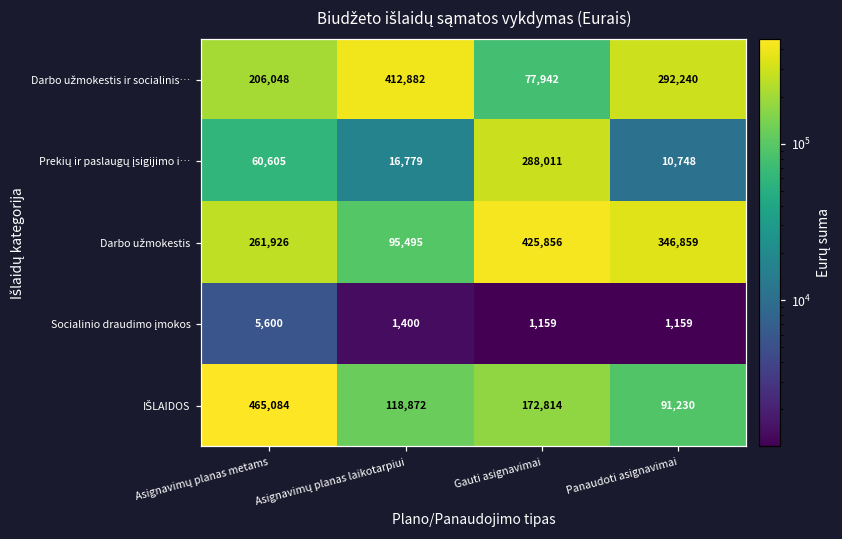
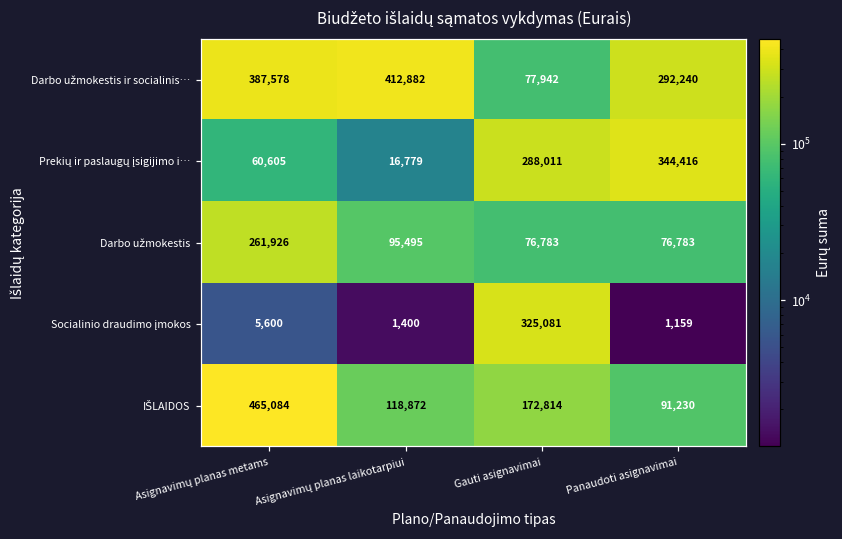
Darbo užmokestis ir socialinis…, Asignavimų planas metams: 206,048 -> 387,578
Prekių ir paslaugų įsigijimo i…, Panaudoti asignavimai: 10,748 -> 344,416
Darbo užmokestis, Gauti asignavimai: 425,856 -> 76,783
Darbo užmokestis, Panaudoti asignavimai: 346,859 -> 76,783
Socialinio draudimo įmokos, Gauti asignavimai: 1,159 -> 325,081
